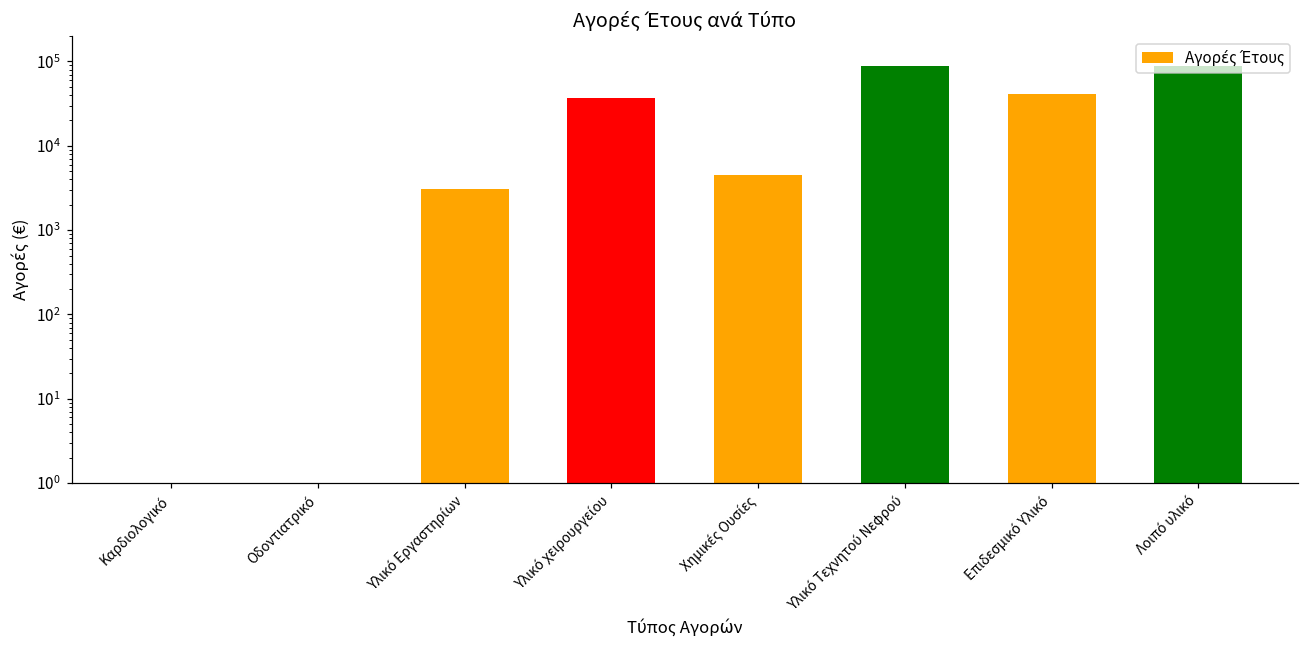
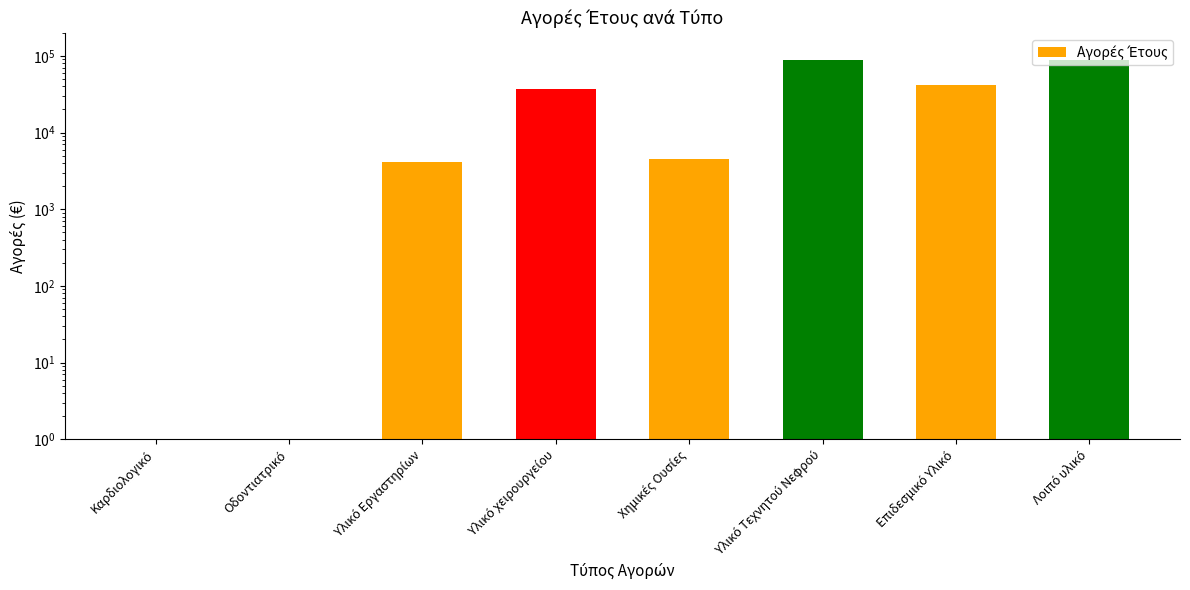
Υλικό Εργαστηρίων: 3100 -> 4000
